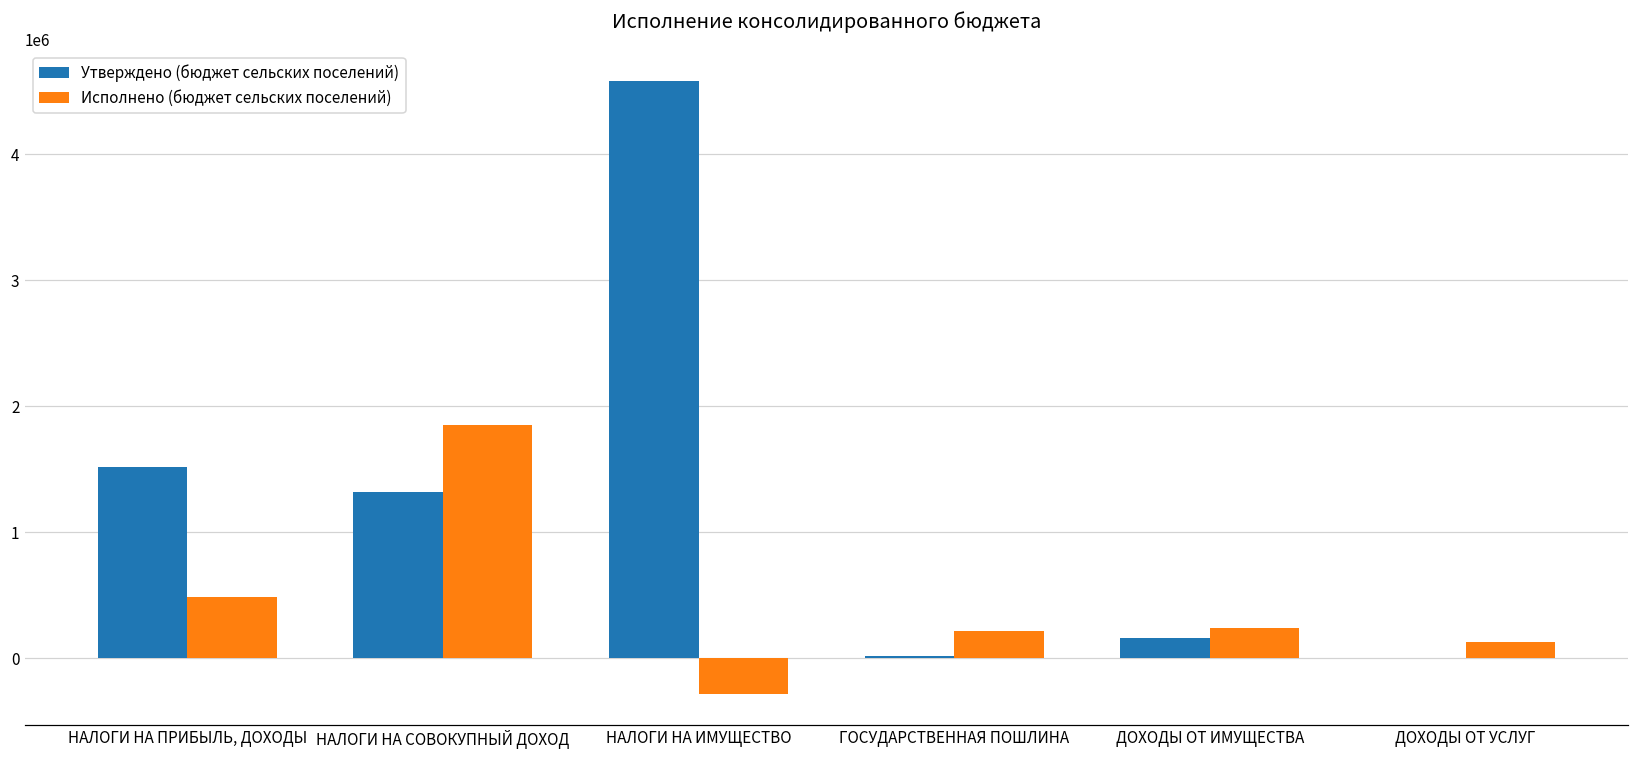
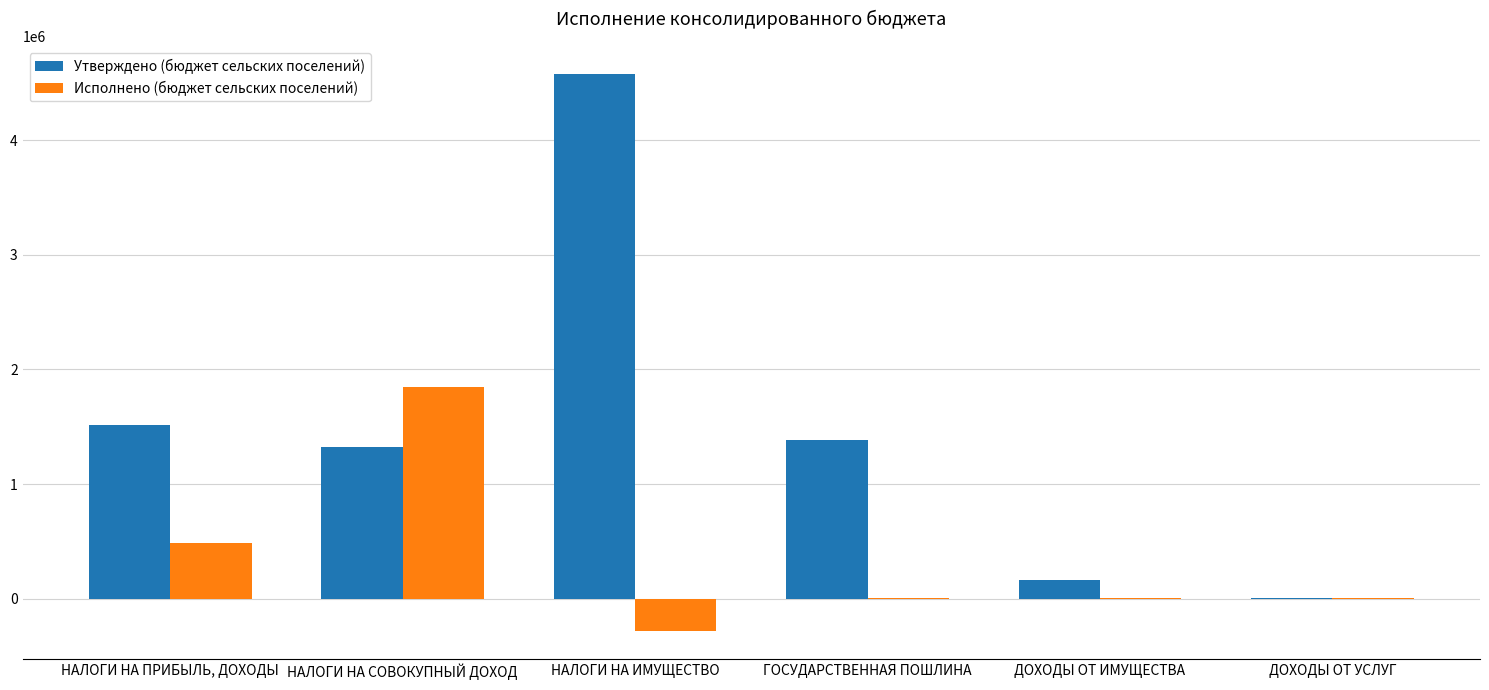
Утверждено (бюджет сельских поселений), ГОСУДАРСТВЕННАЯ ПОШЛИНА: 20000 -> 1380000
Исполнено (бюджет сельских поселений), ГОСУДАРСТВЕННАЯ ПОШЛИНА: 220000 -> 0
Исполнено (бюджет сельских поселений), ДОХОДЫ ОТ ИМУЩЕСТВА: 240000 -> 0
Исполнено (бюджет сельских поселений), ДОХОДЫ ОТ УСЛУГ: 130000 -> 10000
